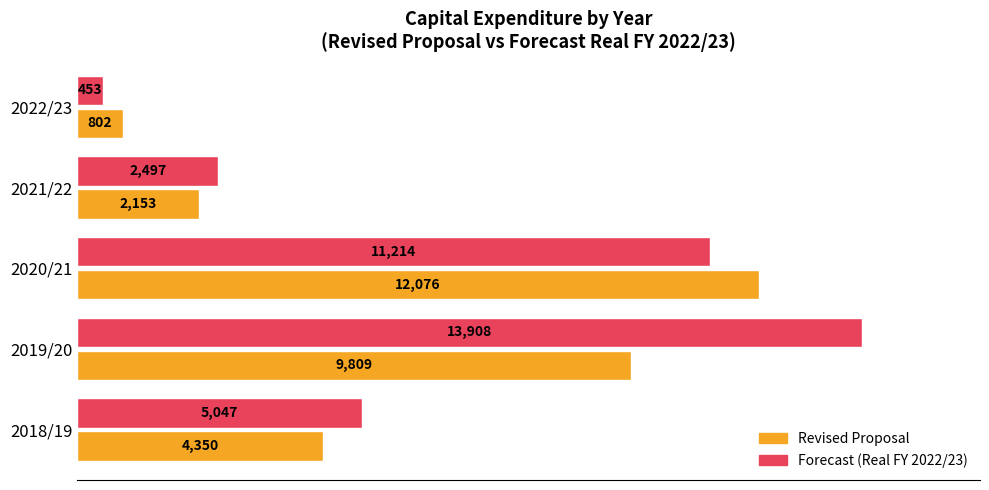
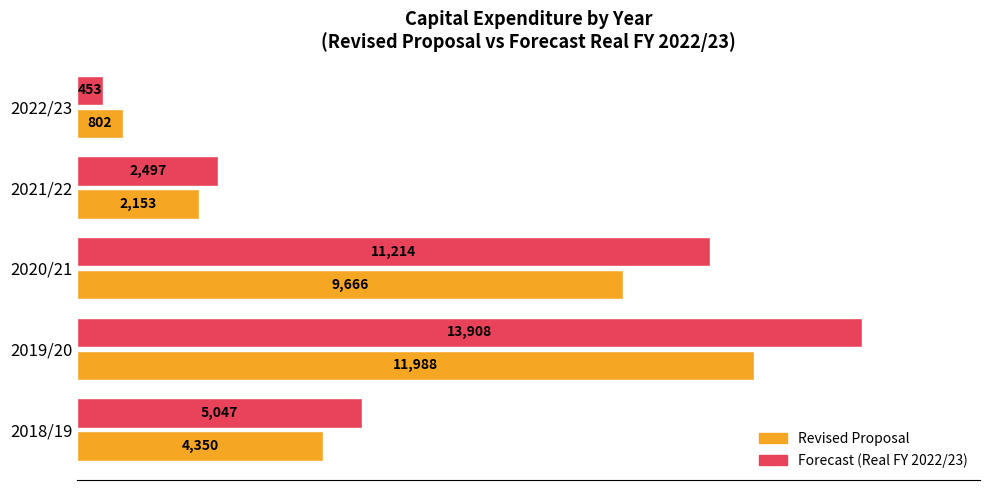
Revised Proposal, 2020/21: 12,076 -> 9,666
Revised Proposal, 2019/20: 9,809 -> 11,988
